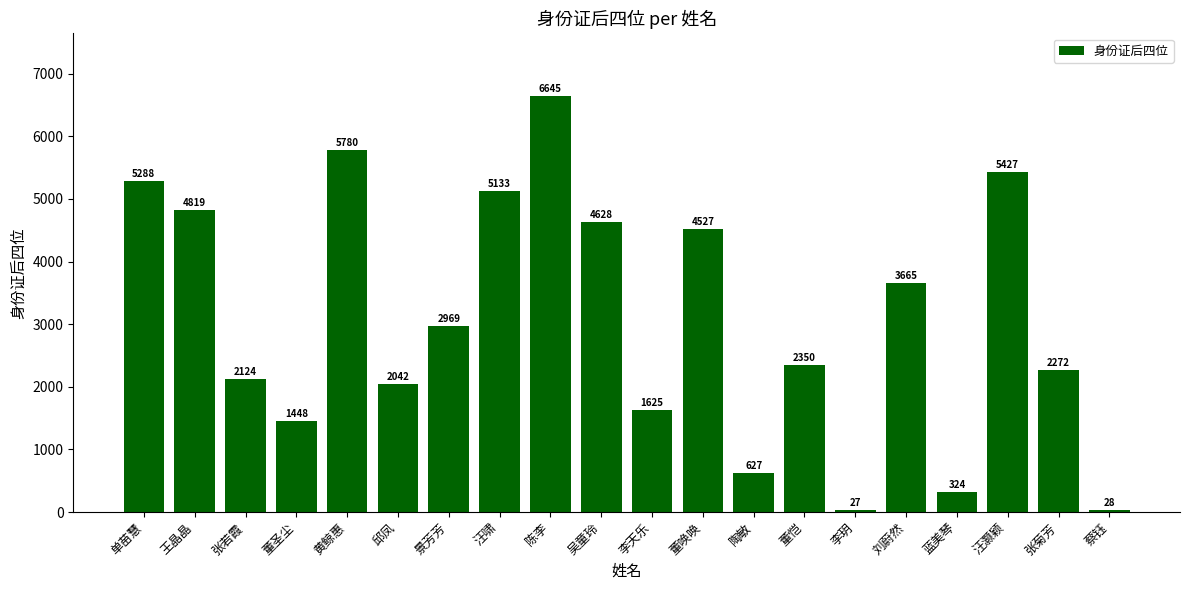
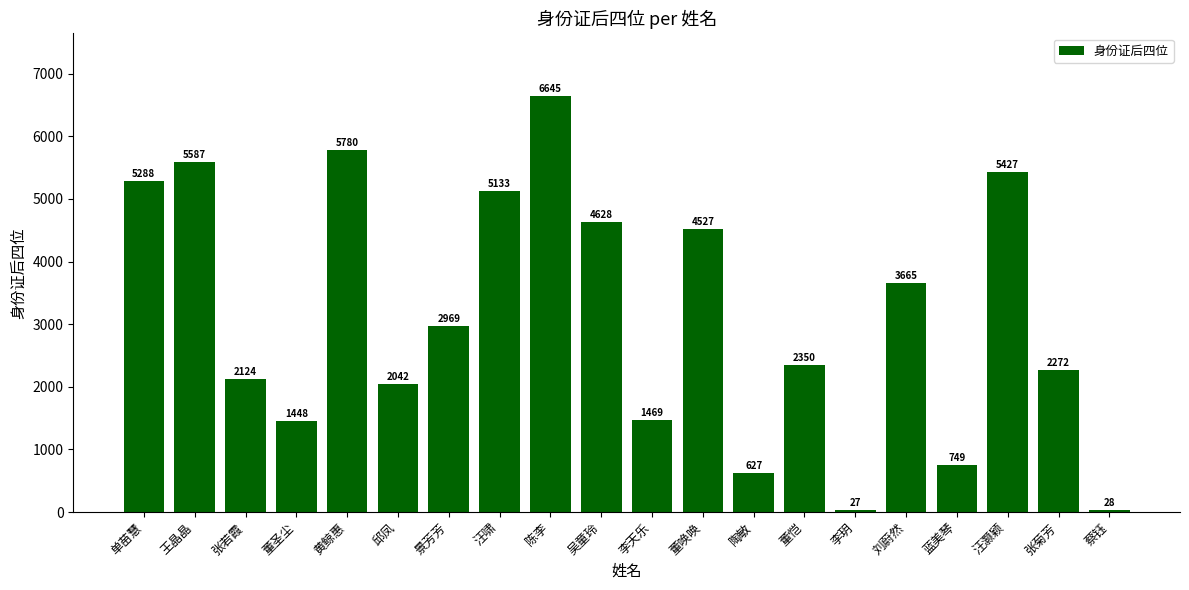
王晶晶: 4819 -> 5587
李天乐: 1625 -> 1469
蓝美琴: 324 -> 749
